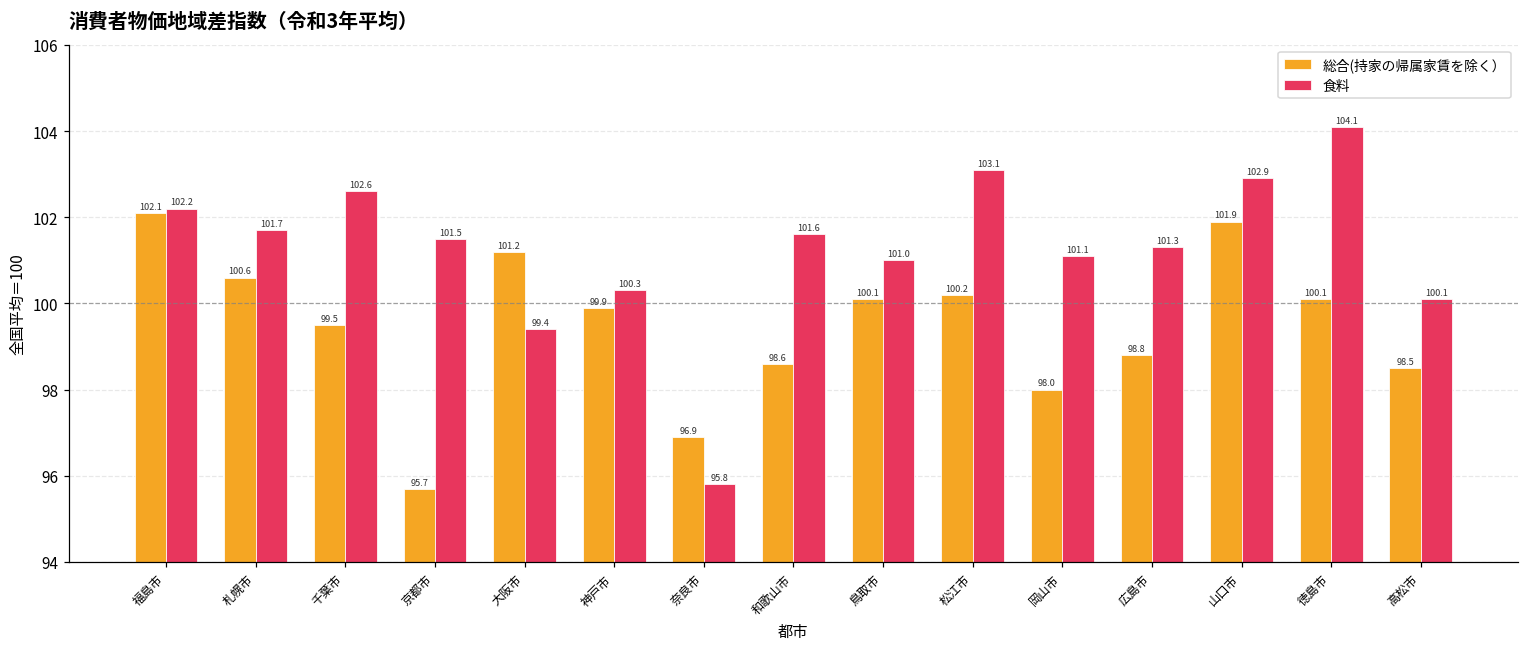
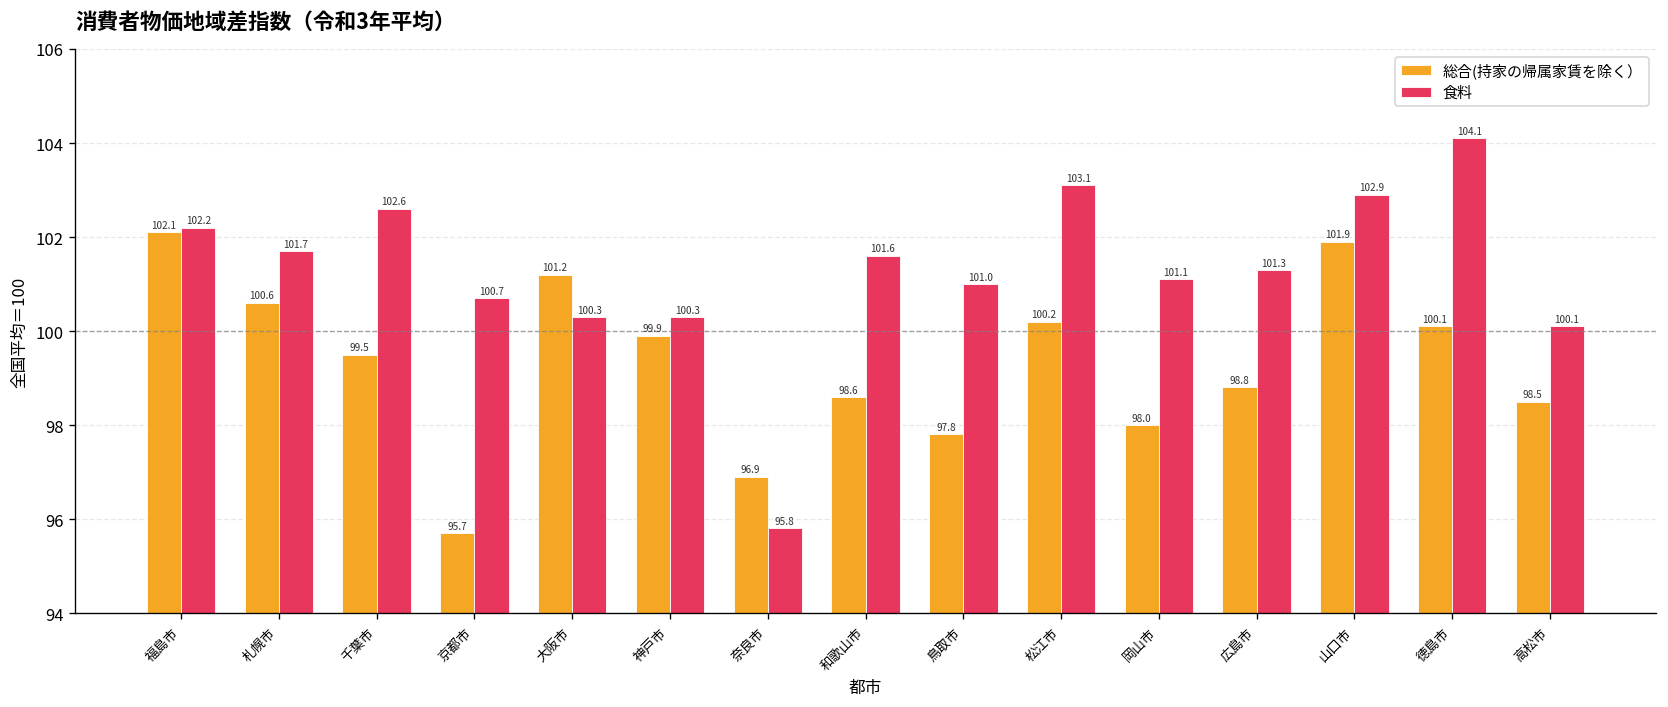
食料, 京都市: 101.5 -> 100.7
食料, 大阪市: 99.4 -> 100.3
総合(持家の帰属家賃を除く）, 鳥取市: 100.1 -> 97.8
